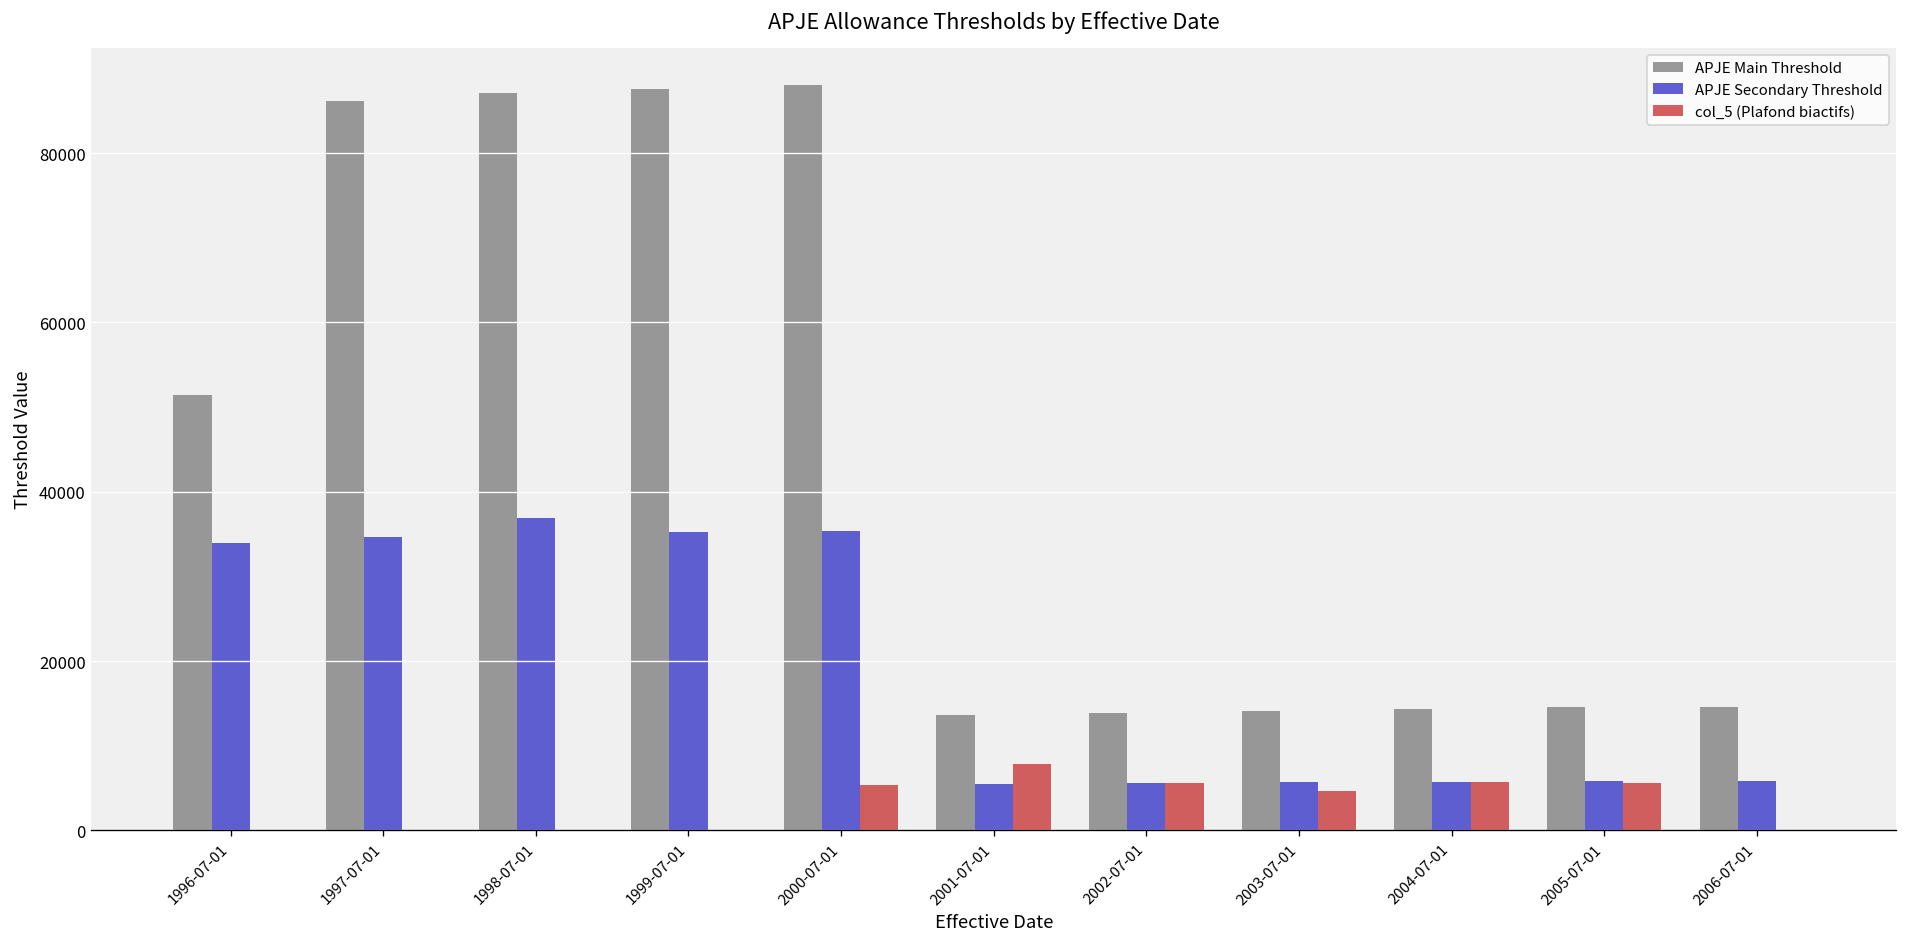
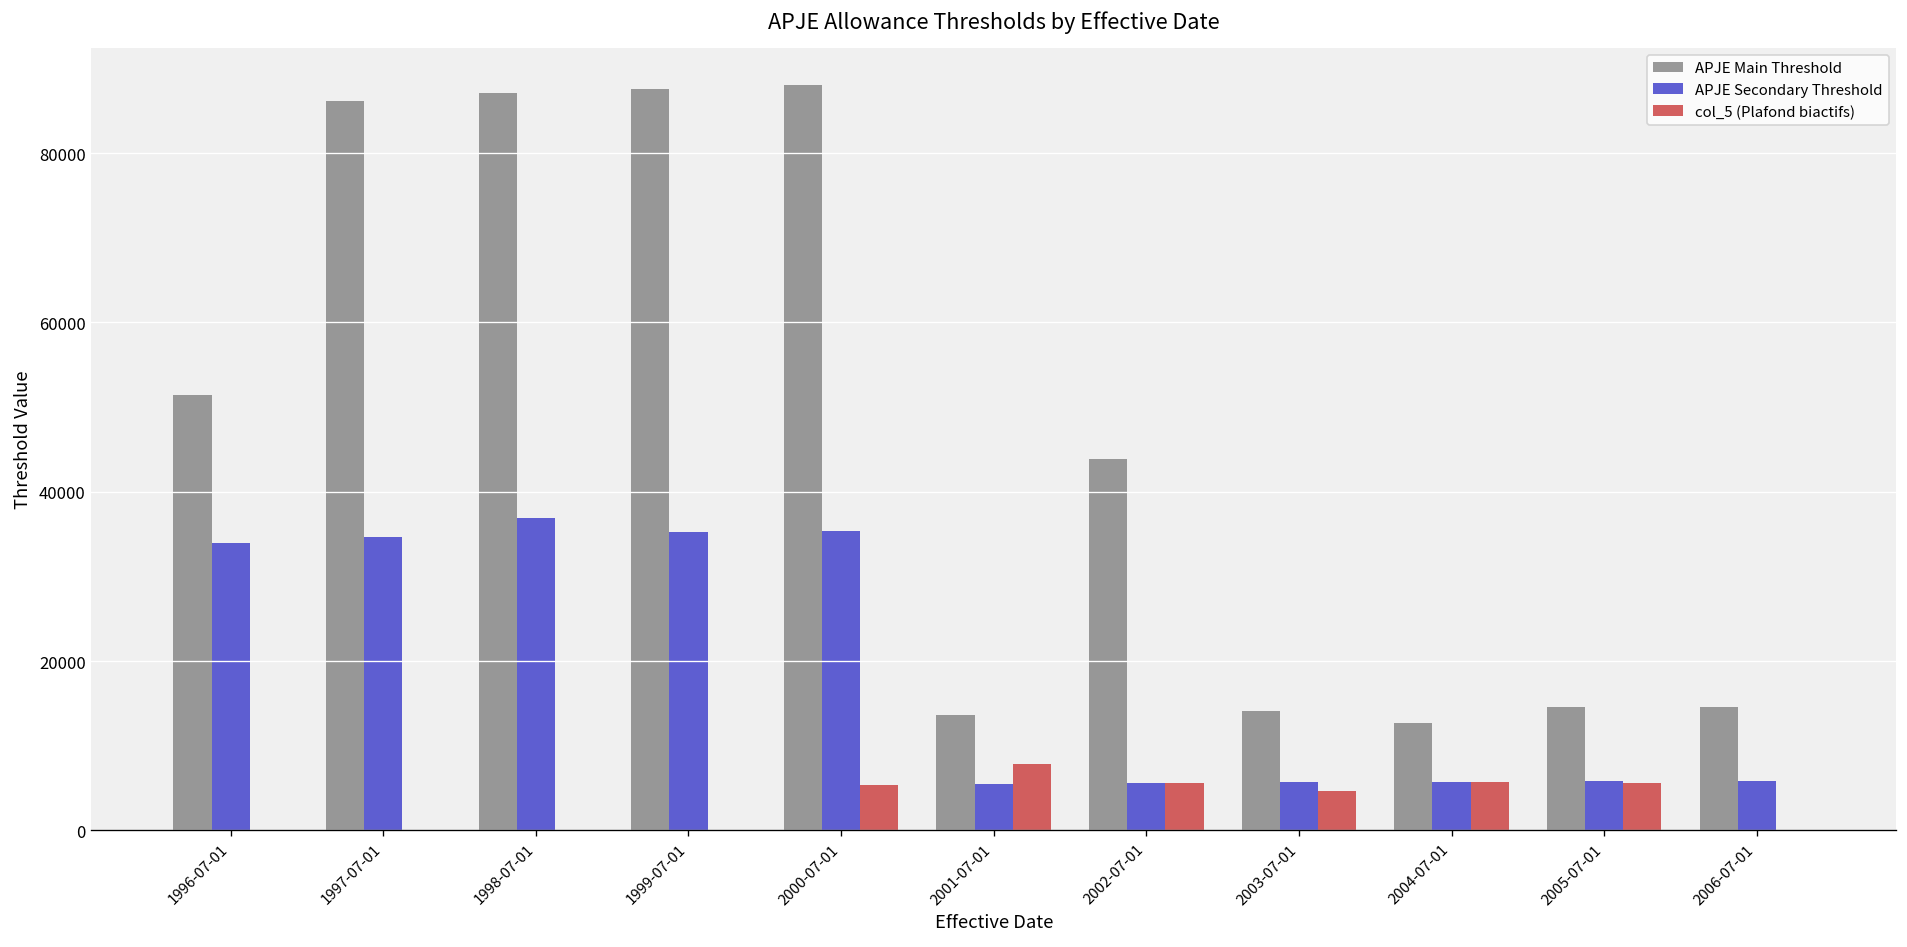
APJE Main Threshold, 2002-07-01: 14000 -> 44000
APJE Main Threshold, 2004-07-01: 14000 -> 13000
